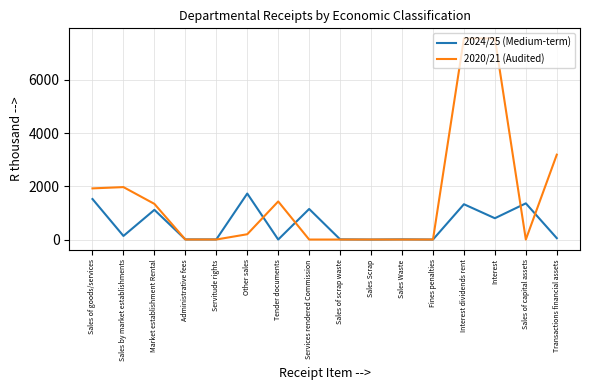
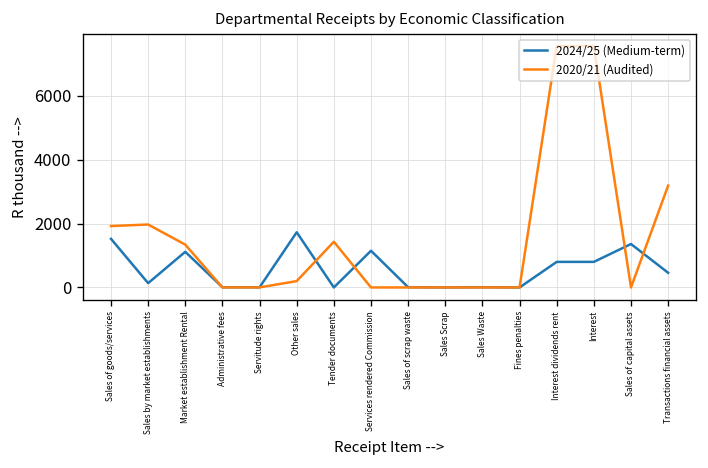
2024/25 (Medium-term), Interest dividends rent: 1300 -> 800
2024/25 (Medium-term), Transactions financial assets: 100 -> 500
